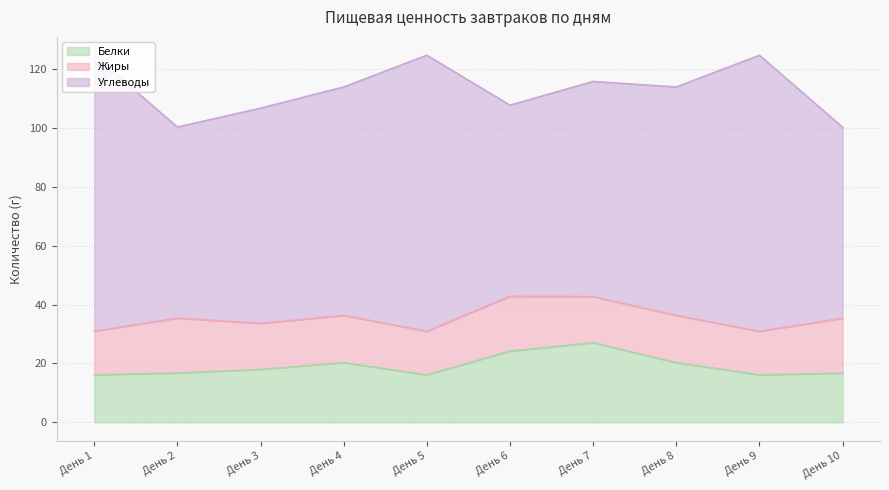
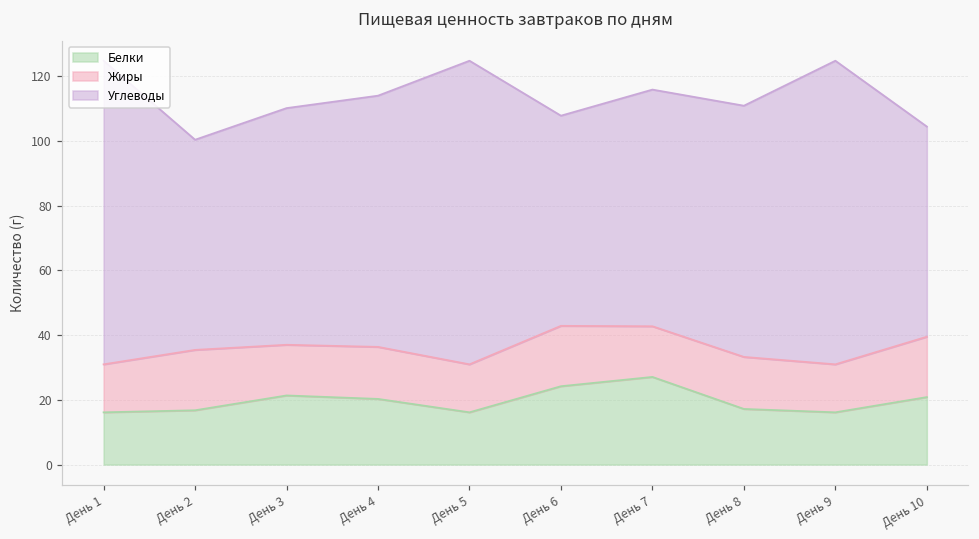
Белки, День 3: 18 -> 21
Белки, День 8: 20 -> 17
Белки, День 10: 17 -> 21
